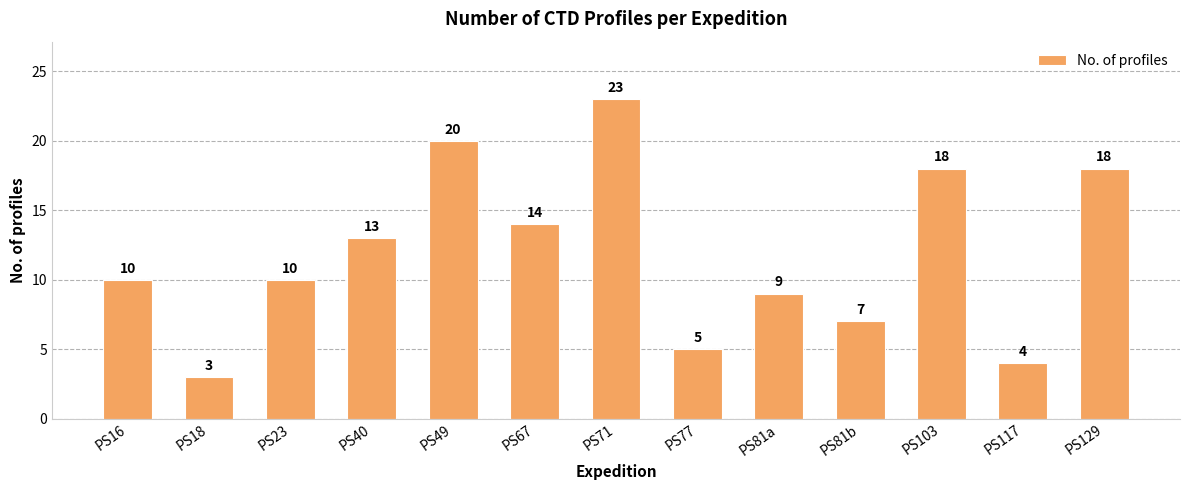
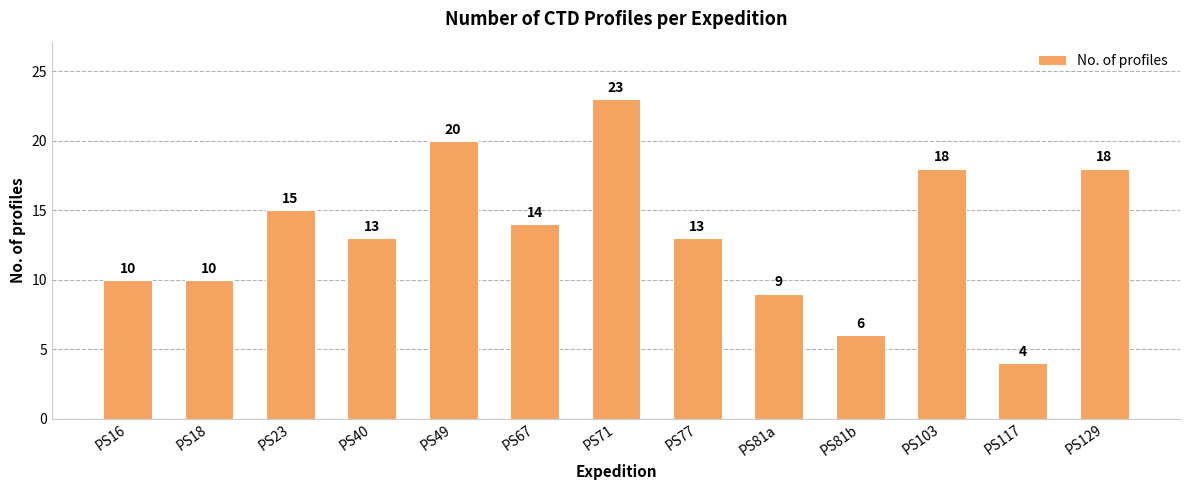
PS18: 3 -> 10
PS23: 10 -> 15
PS77: 5 -> 13
PS81b: 7 -> 6
